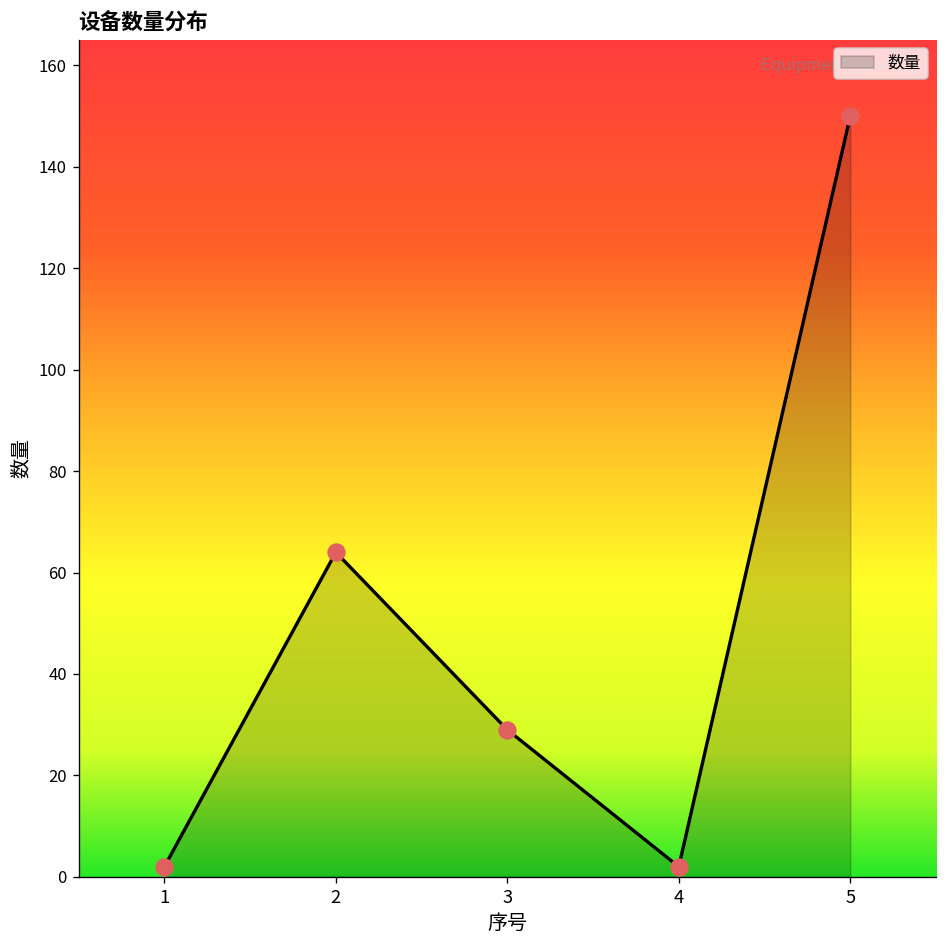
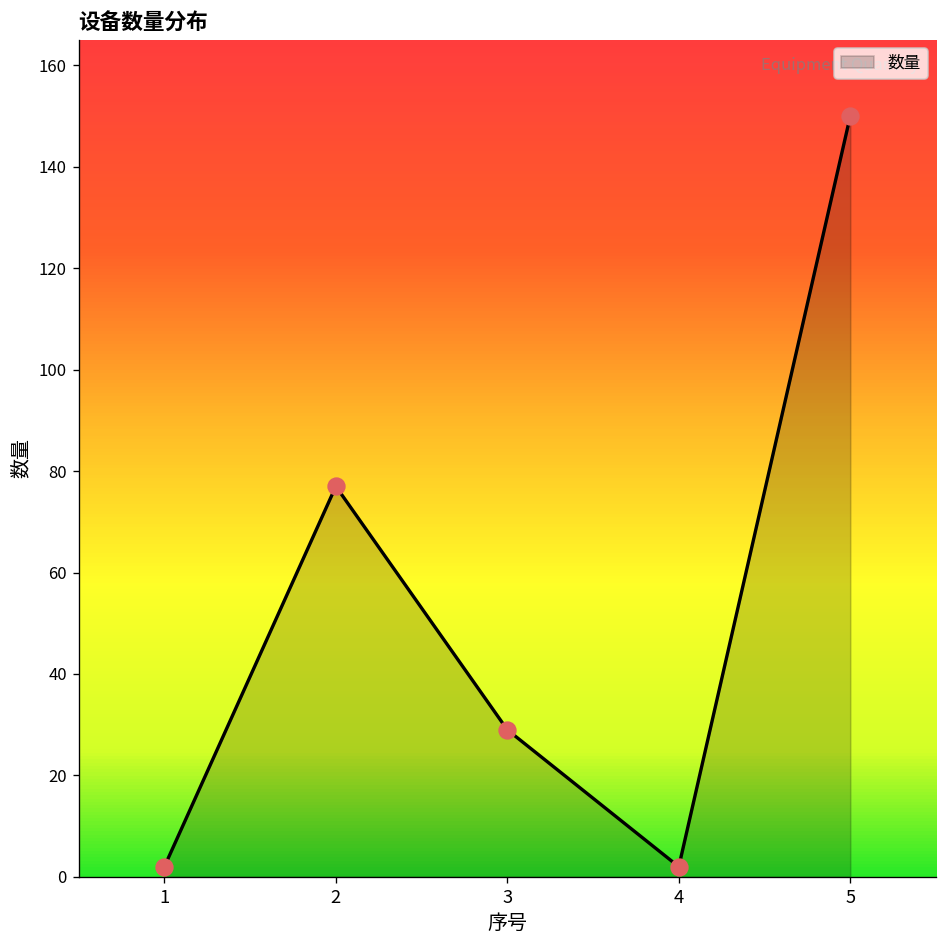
2: 64 -> 77
